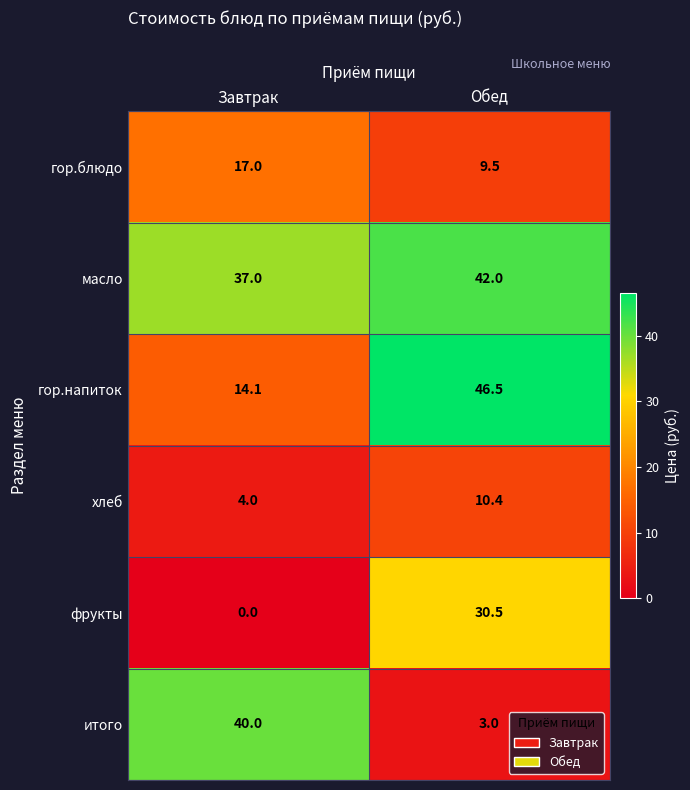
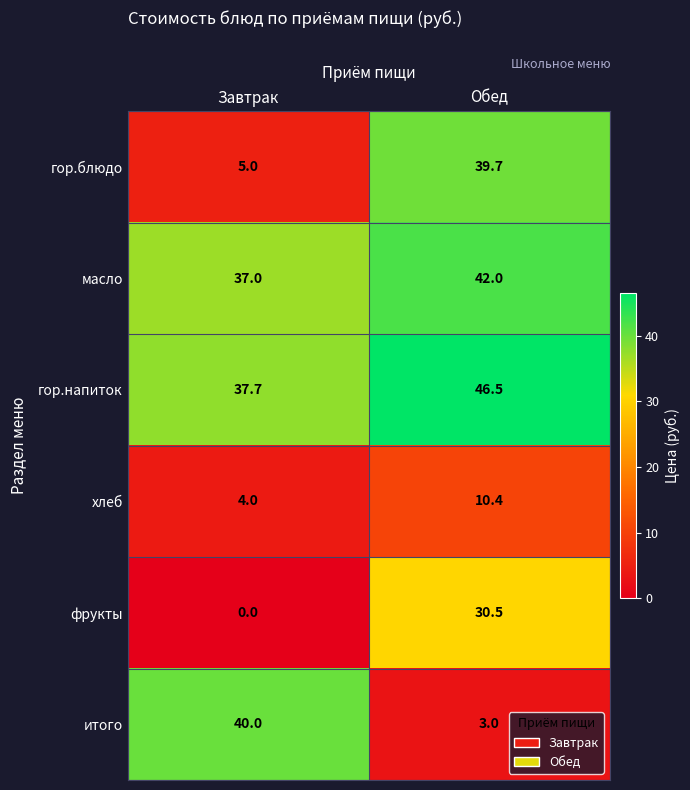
гор.блюдо, Завтрак: 17.0 -> 5.0
гор.блюдо, Обед: 9.5 -> 39.7
гор.напиток, Завтрак: 14.1 -> 37.7
